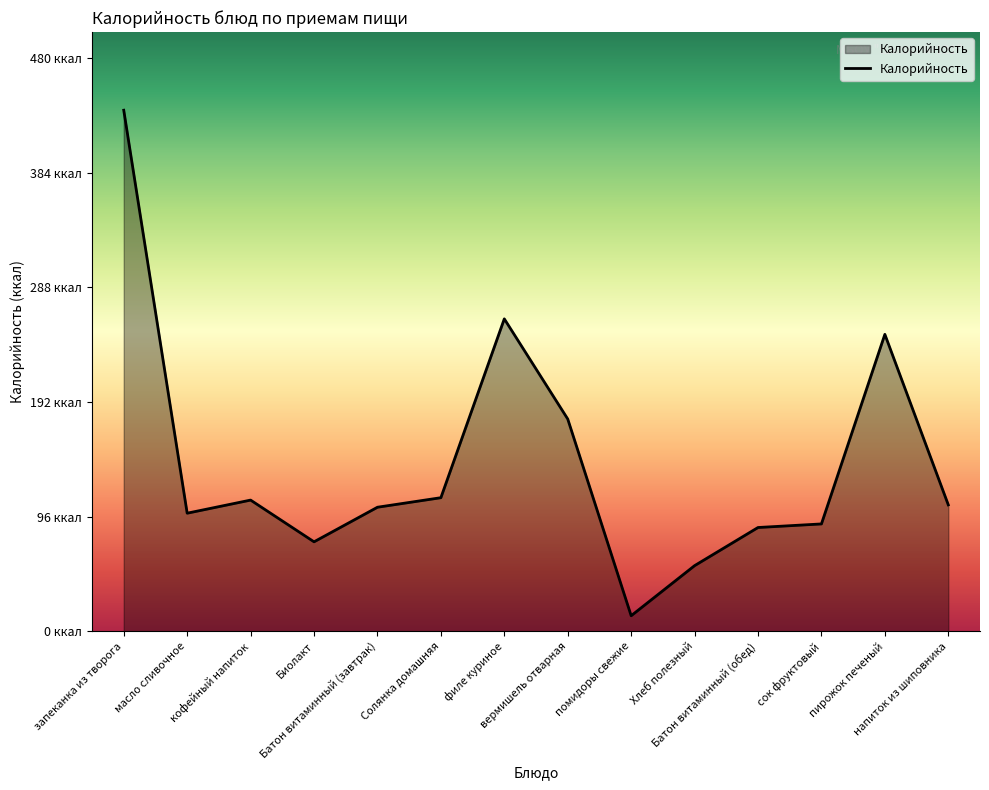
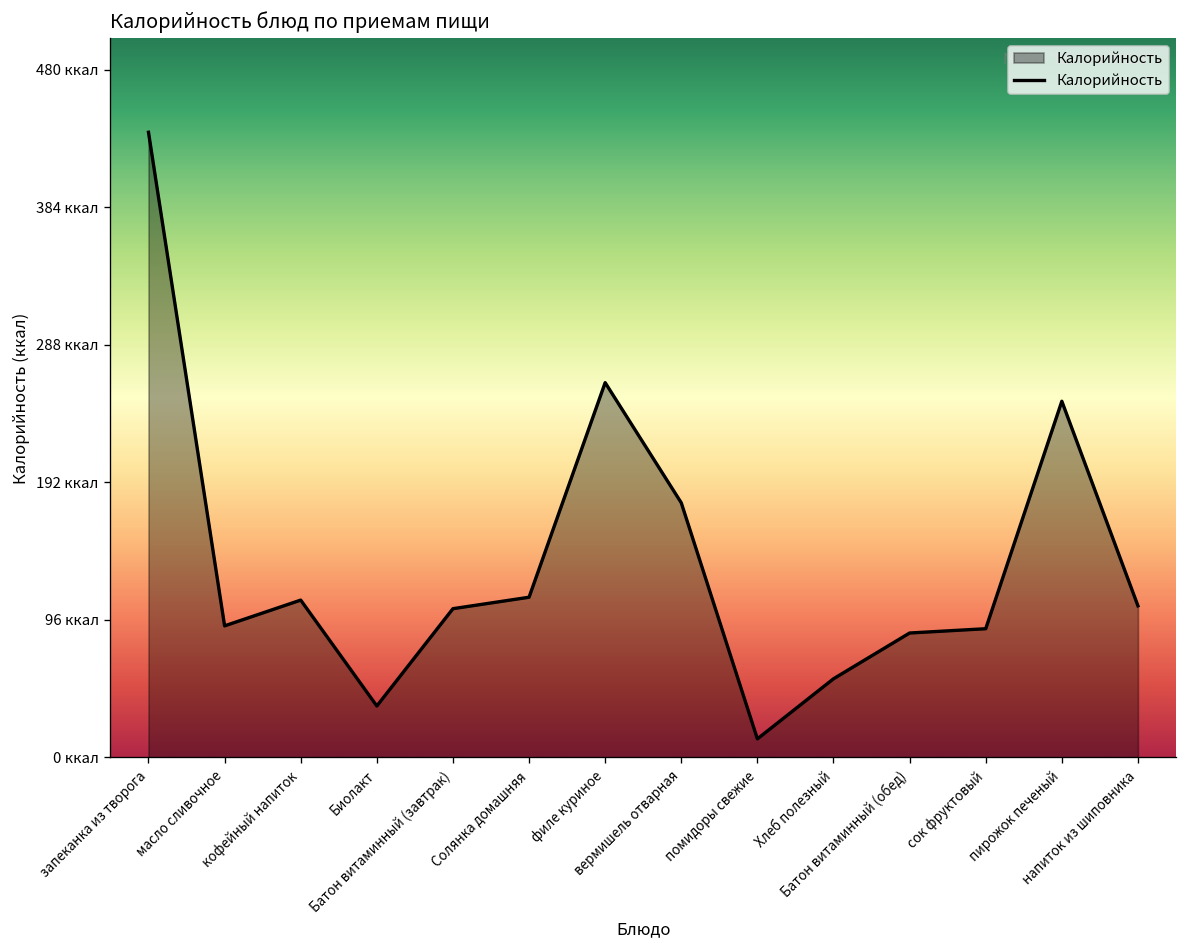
масло сливочное: 99 ккал -> 92 ккал
Биолакт: 75 ккал -> 36 ккал
